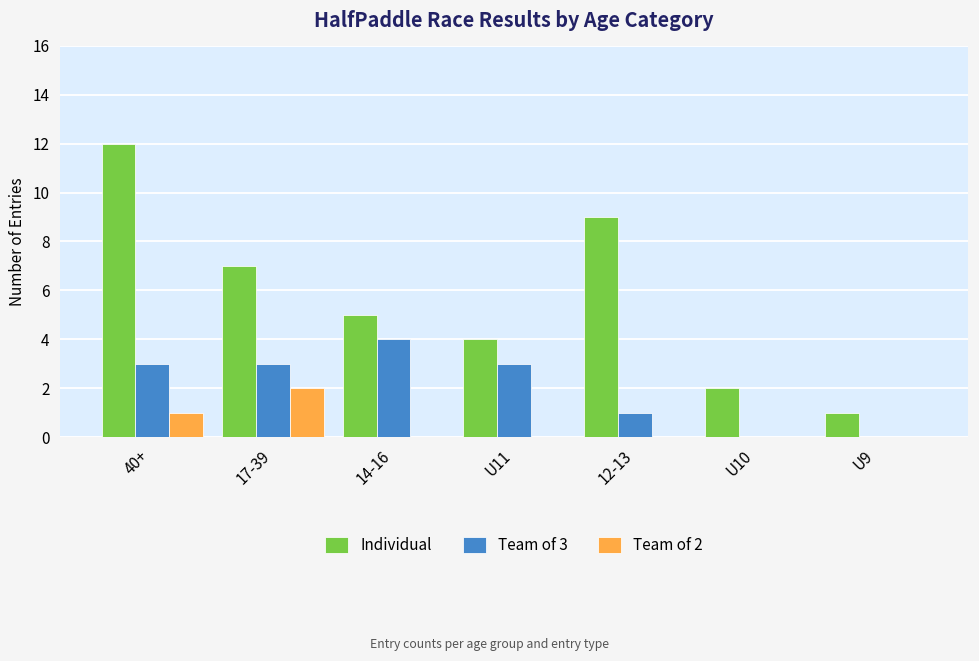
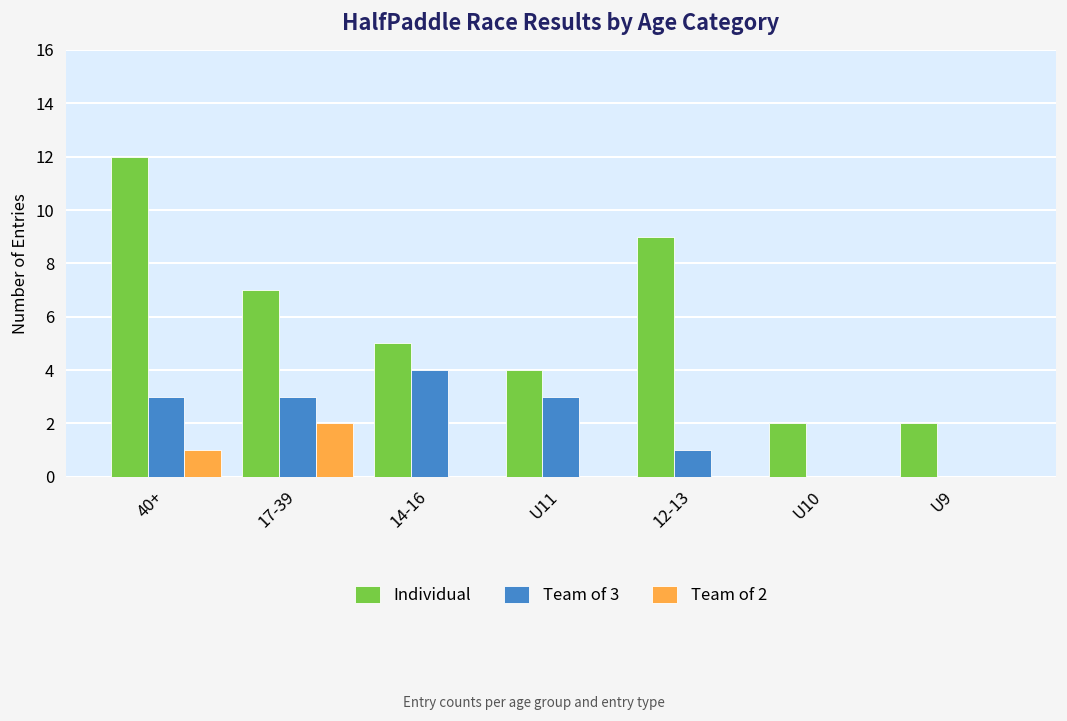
Individual, U9: 1 -> 2
